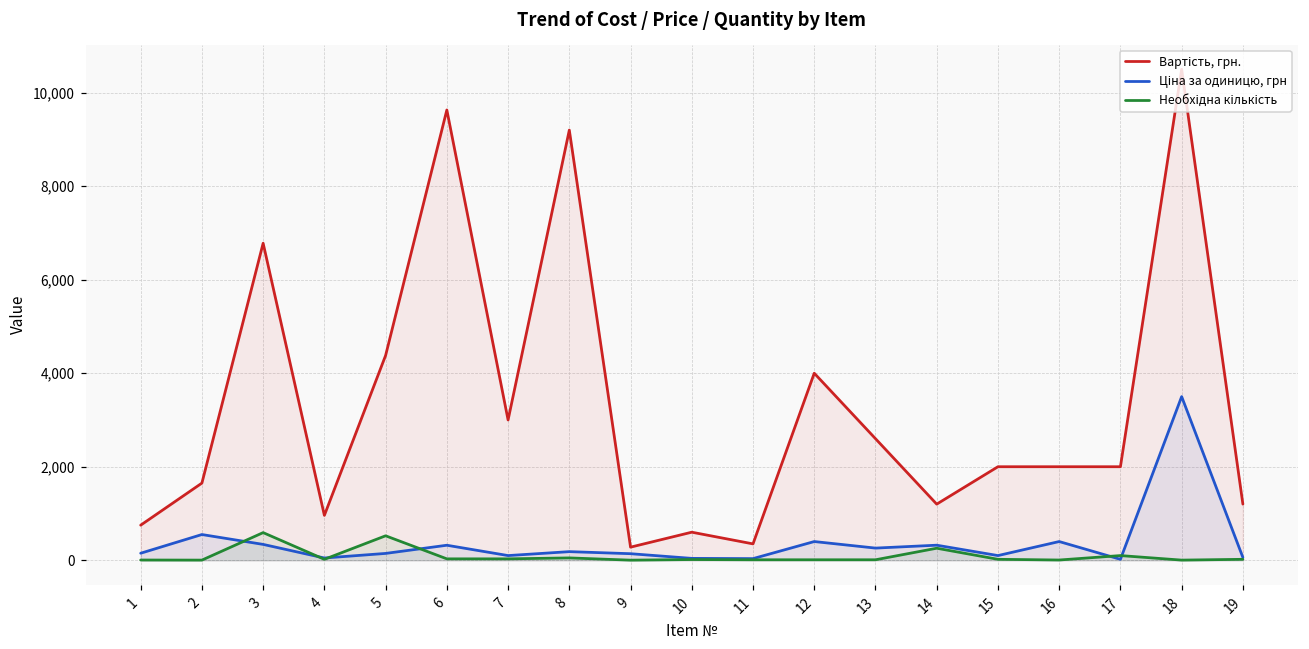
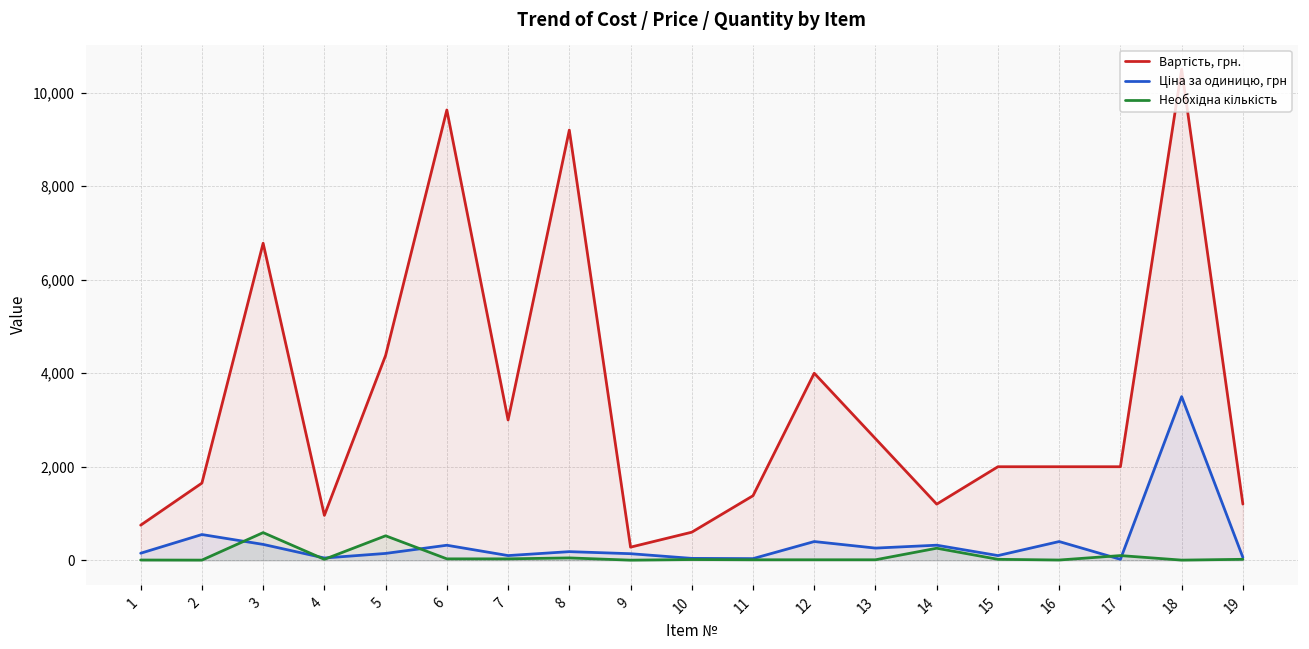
Вартість, грн., 11: 400 -> 1,400
